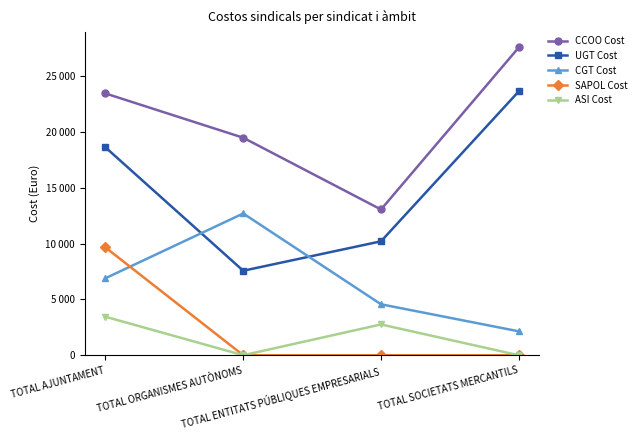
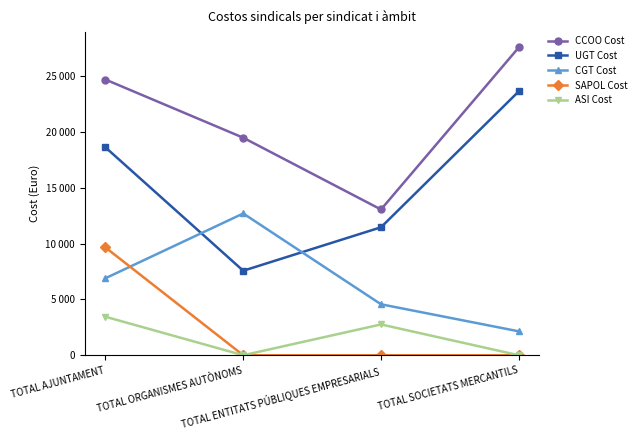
CCOO Cost, TOTAL AJUNTAMENT: 23500 -> 24700
UGT Cost, TOTAL ENTITATS PÚBLIQUES EMPRESARIALS: 10200 -> 11500
